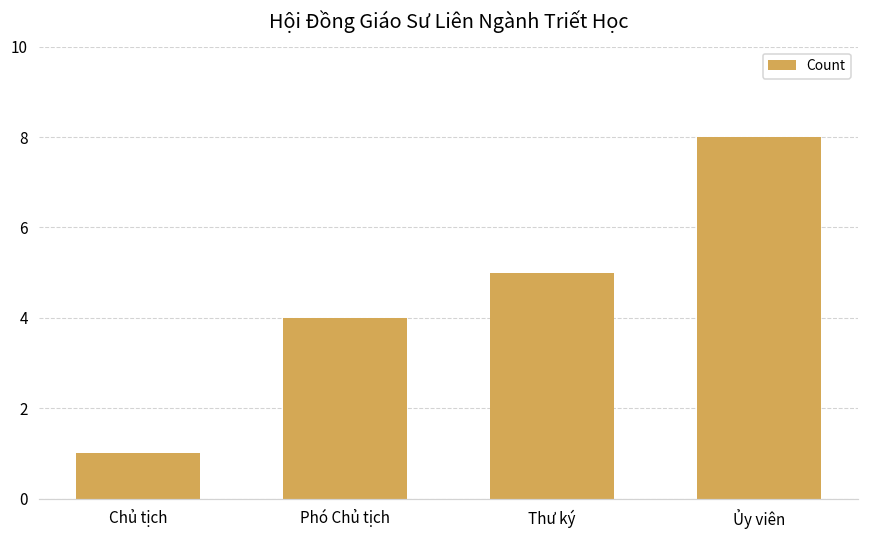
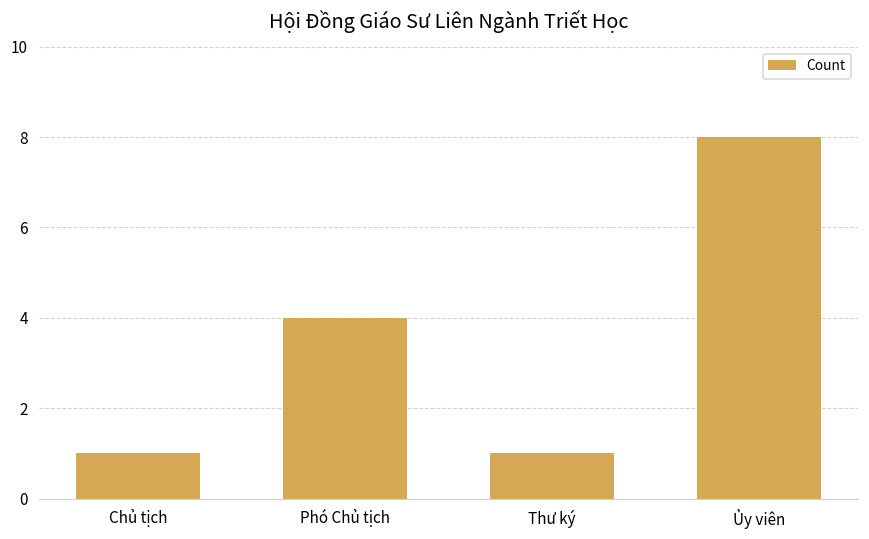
Thư ký: 5 -> 1
